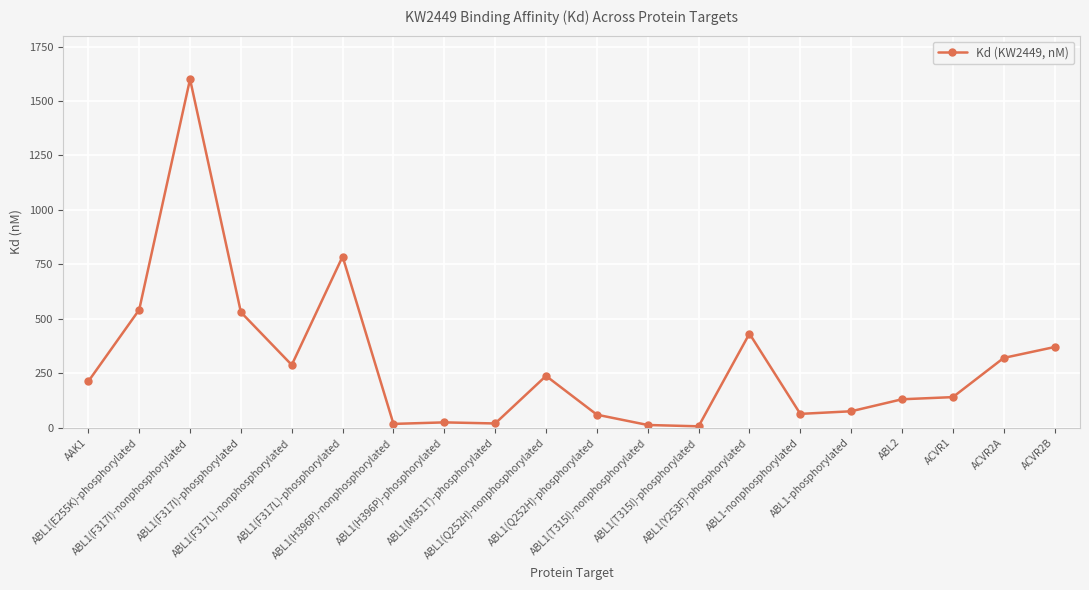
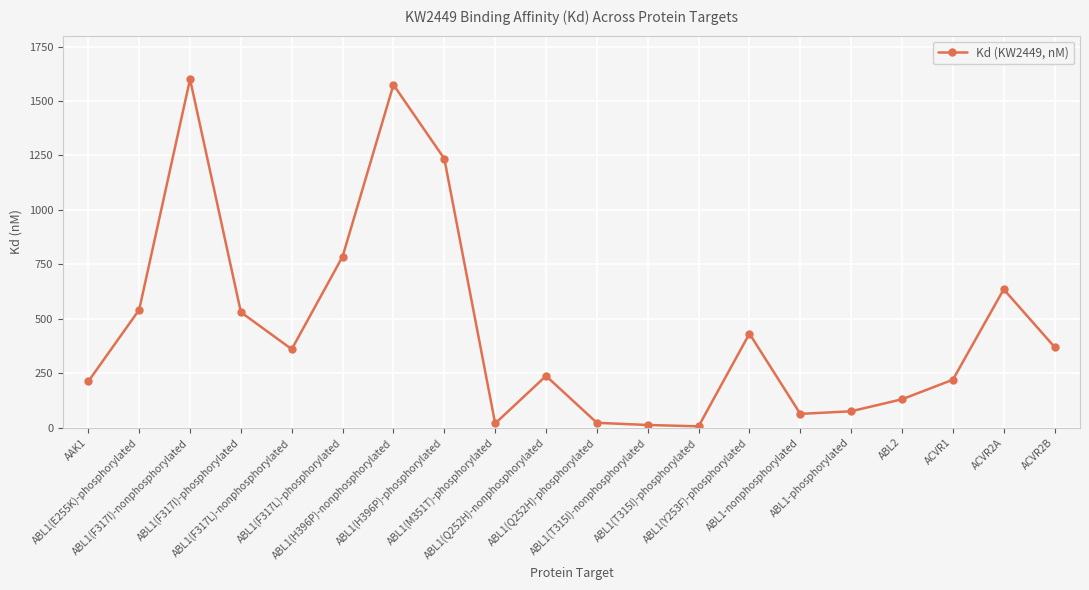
ABL1(F317L)-nonphosphorylated: 290 -> 360
ABL1(H396P)-nonphosphorylated: 20 -> 1570
ABL1(H396P)-phosphorylated: 20 -> 1230
ABL1(Q252H)-phosphorylated: 60 -> 20
ACVR1: 140 -> 220
ACVR2A: 320 -> 640
